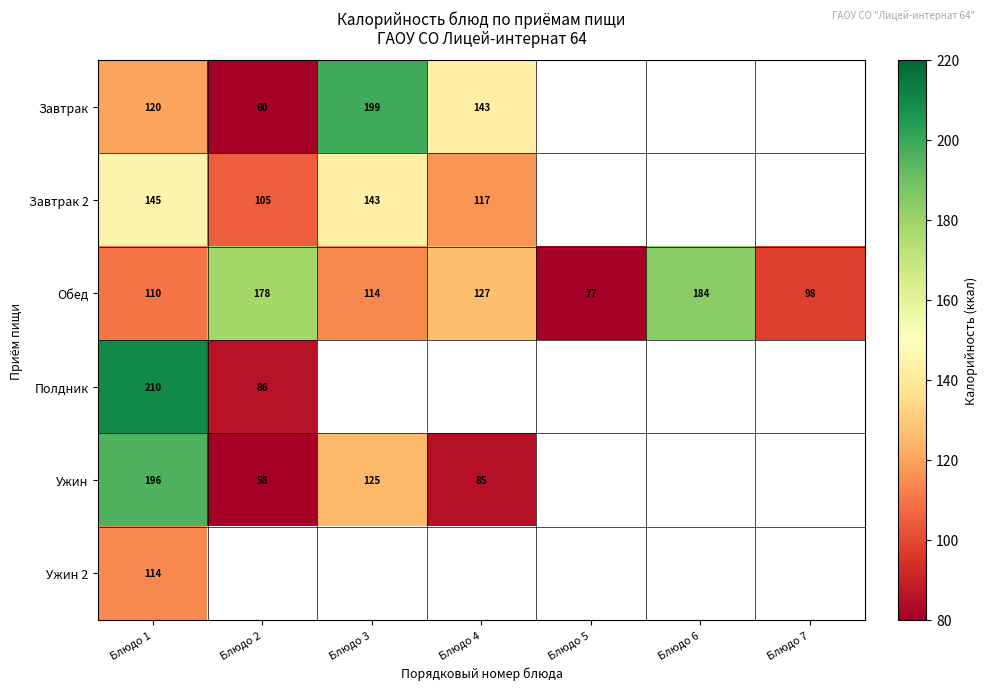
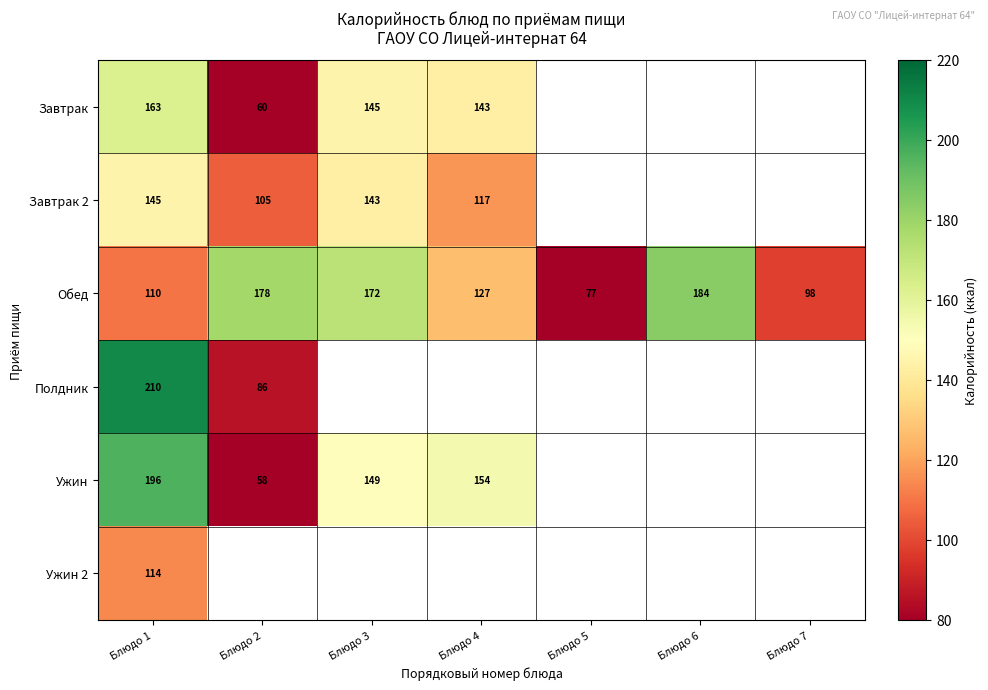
Завтрак, Блюдо 1: 120 -> 163
Завтрак, Блюдо 3: 199 -> 145
Обед, Блюдо 3: 114 -> 172
Ужин, Блюдо 3: 125 -> 149
Ужин, Блюдо 4: 85 -> 154
